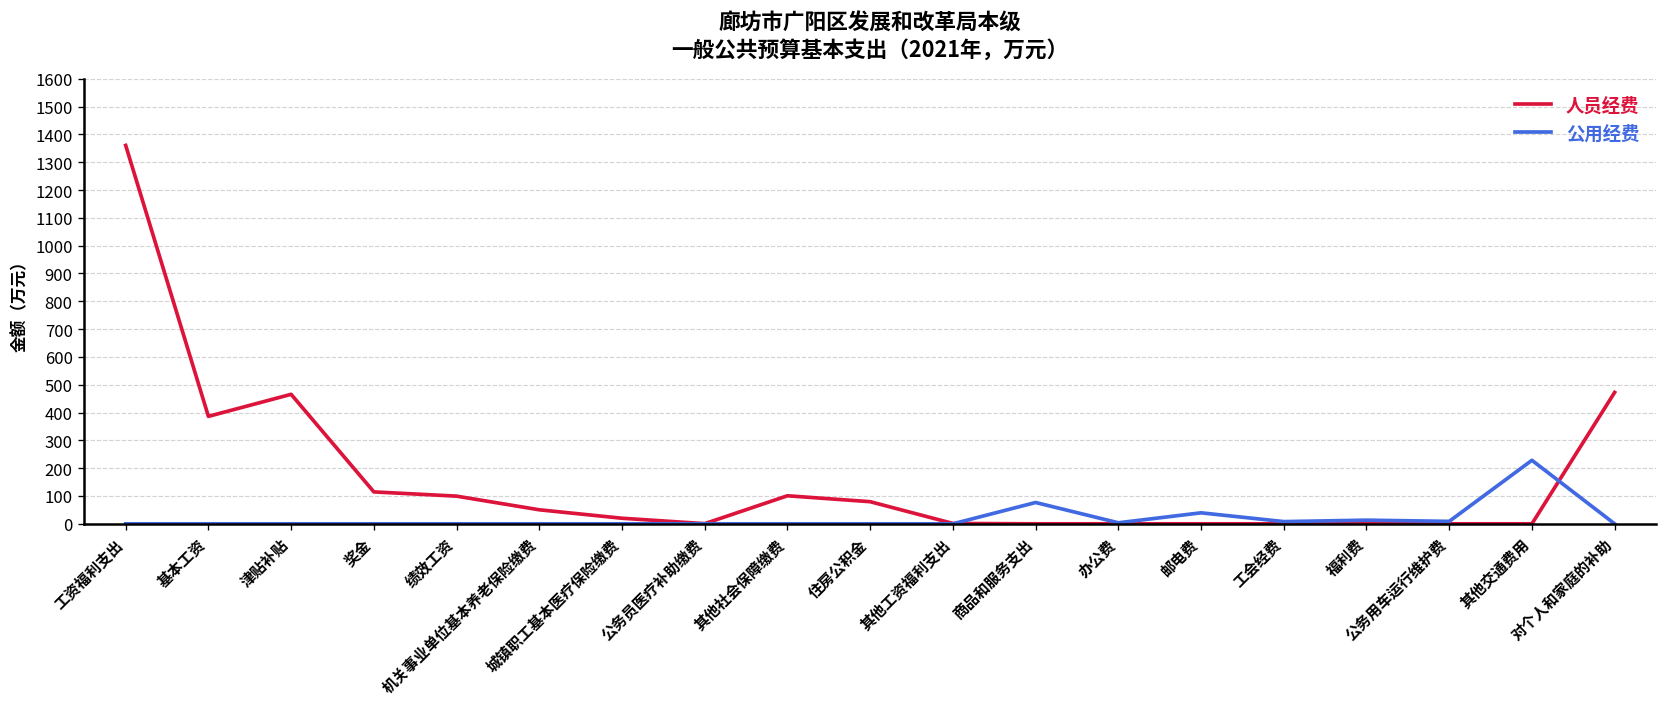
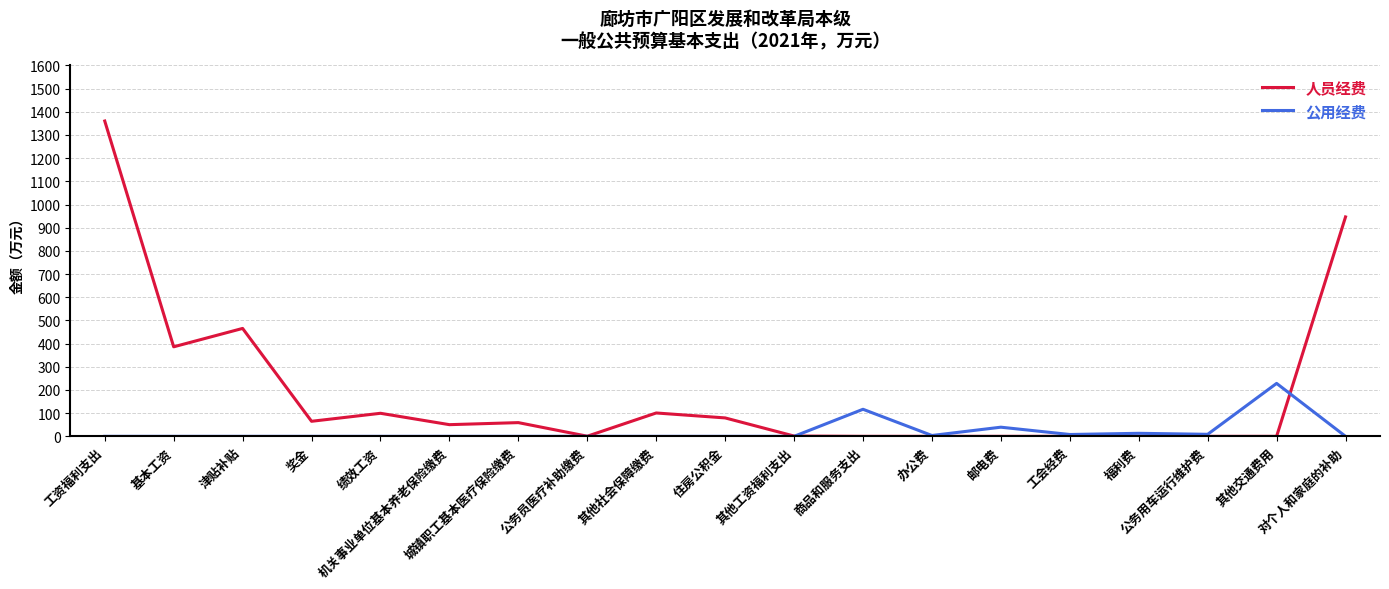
人员经费, 奖金: 110 -> 60
人员经费, 城镇职工基本医疗保险缴费: 20 -> 60
公用经费, 商品和服务支出: 80 -> 120
人员经费, 对个人和家庭的补助: 470 -> 950
